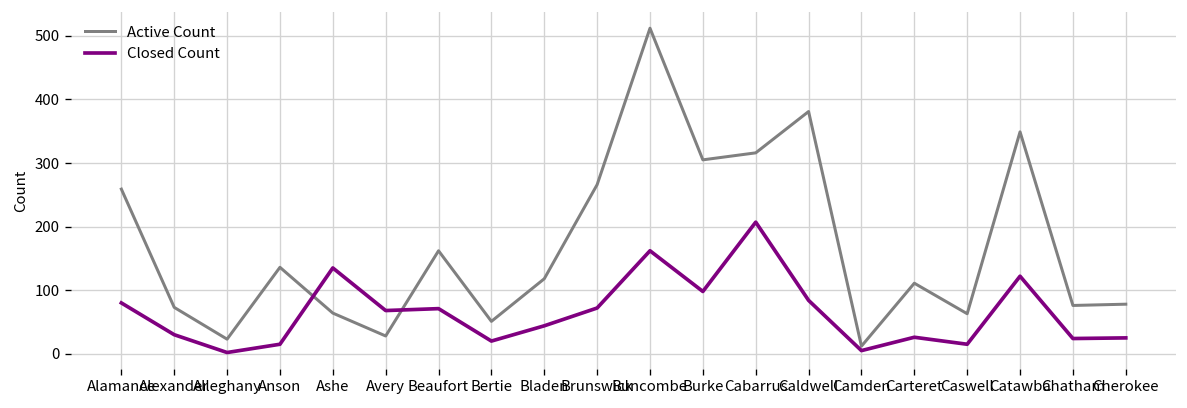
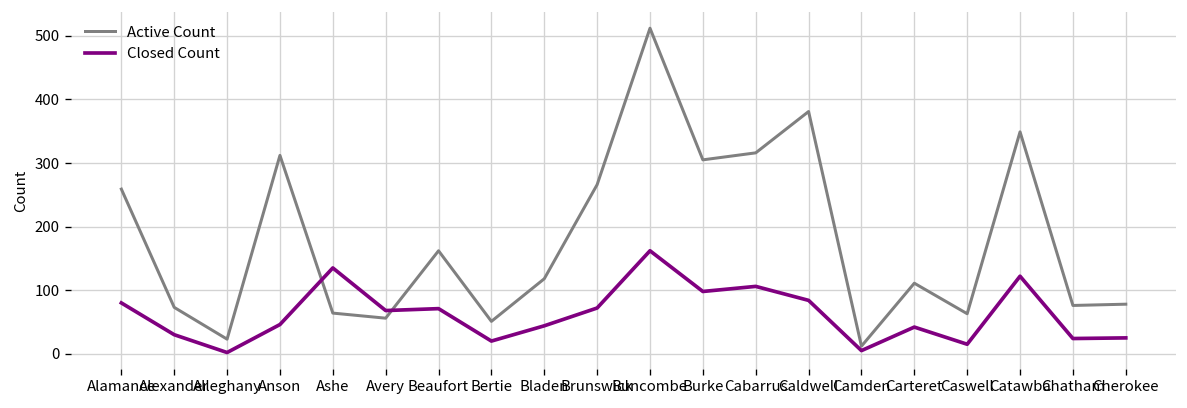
Active Count, Anson: 140 -> 310
Closed Count, Anson: 20 -> 50
Active Count, Avery: 30 -> 60
Closed Count, Cabarrus: 210 -> 110
Closed Count, Carteret: 30 -> 40
